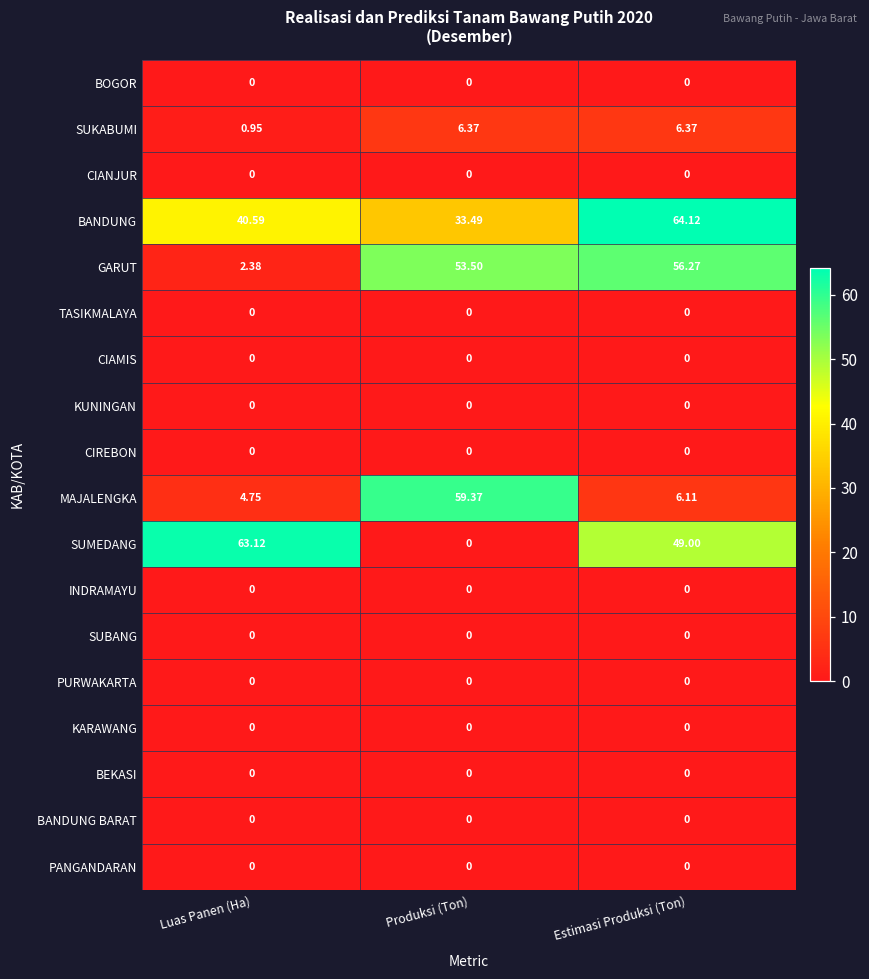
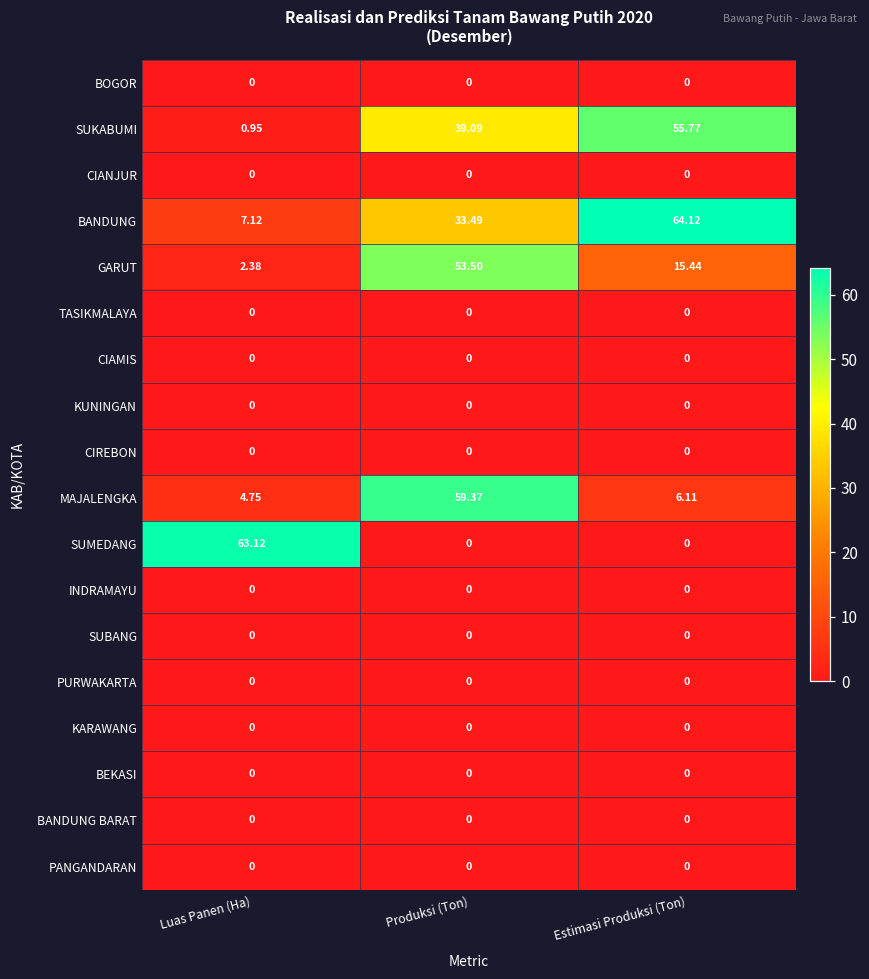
SUKABUMI, Produksi (Ton): 6.37 -> 39.09
SUKABUMI, Estimasi Produksi (Ton): 6.37 -> 55.77
BANDUNG, Luas Panen (Ha): 40.59 -> 7.12
GARUT, Estimasi Produksi (Ton): 56.27 -> 15.44
SUMEDANG, Estimasi Produksi (Ton): 49.00 -> 0
